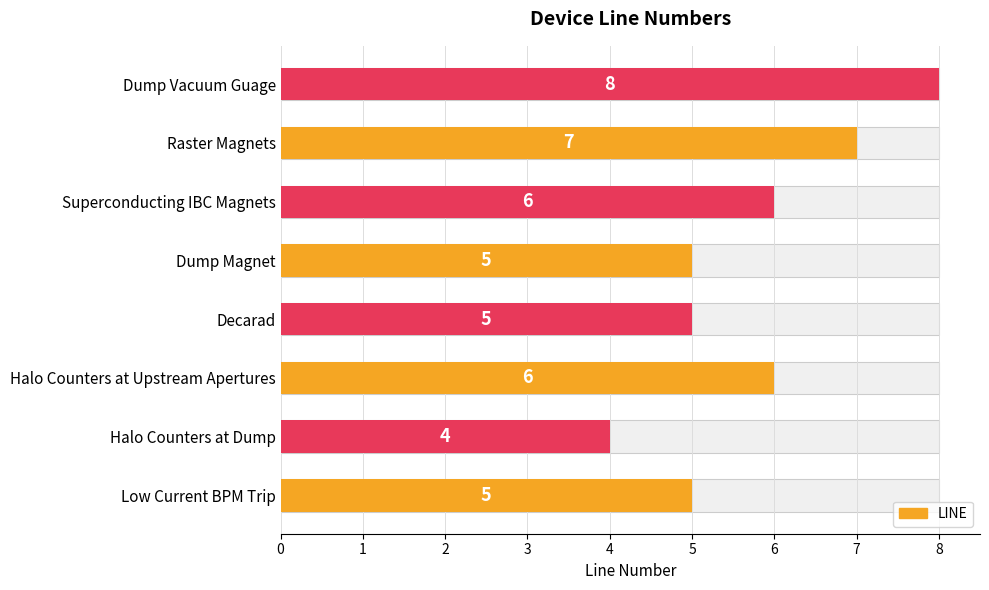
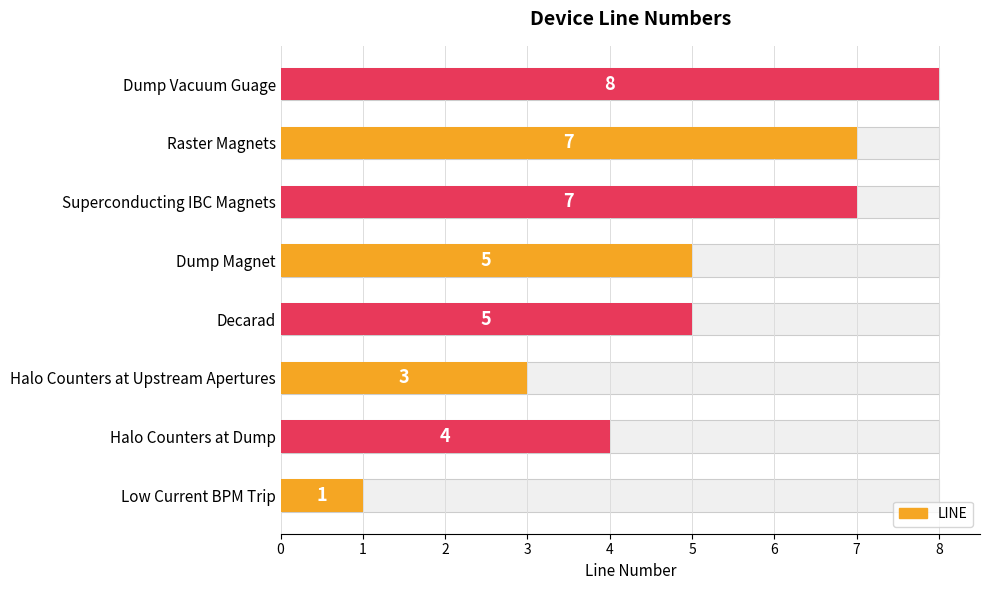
LINE, Superconducting IBC Magnets: 6 -> 7
LINE, Halo Counters at Upstream Apertures: 6 -> 3
LINE, Low Current BPM Trip: 5 -> 1
